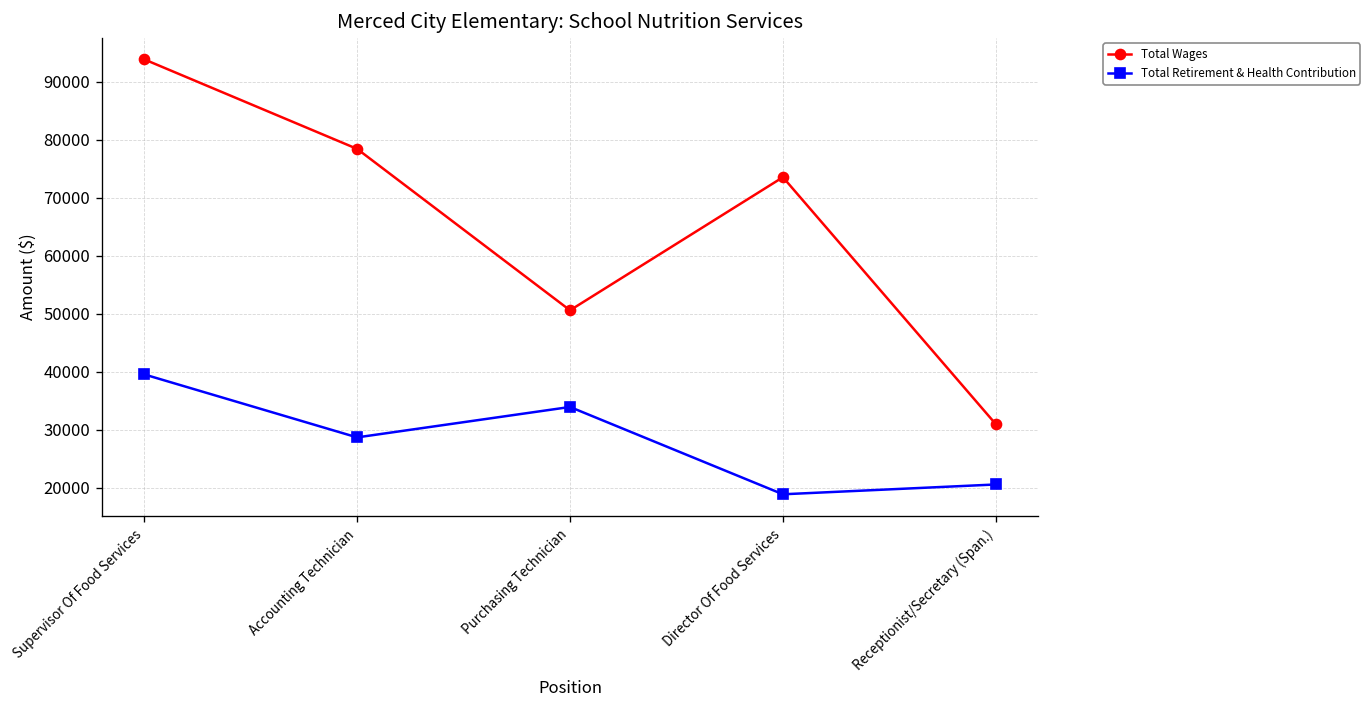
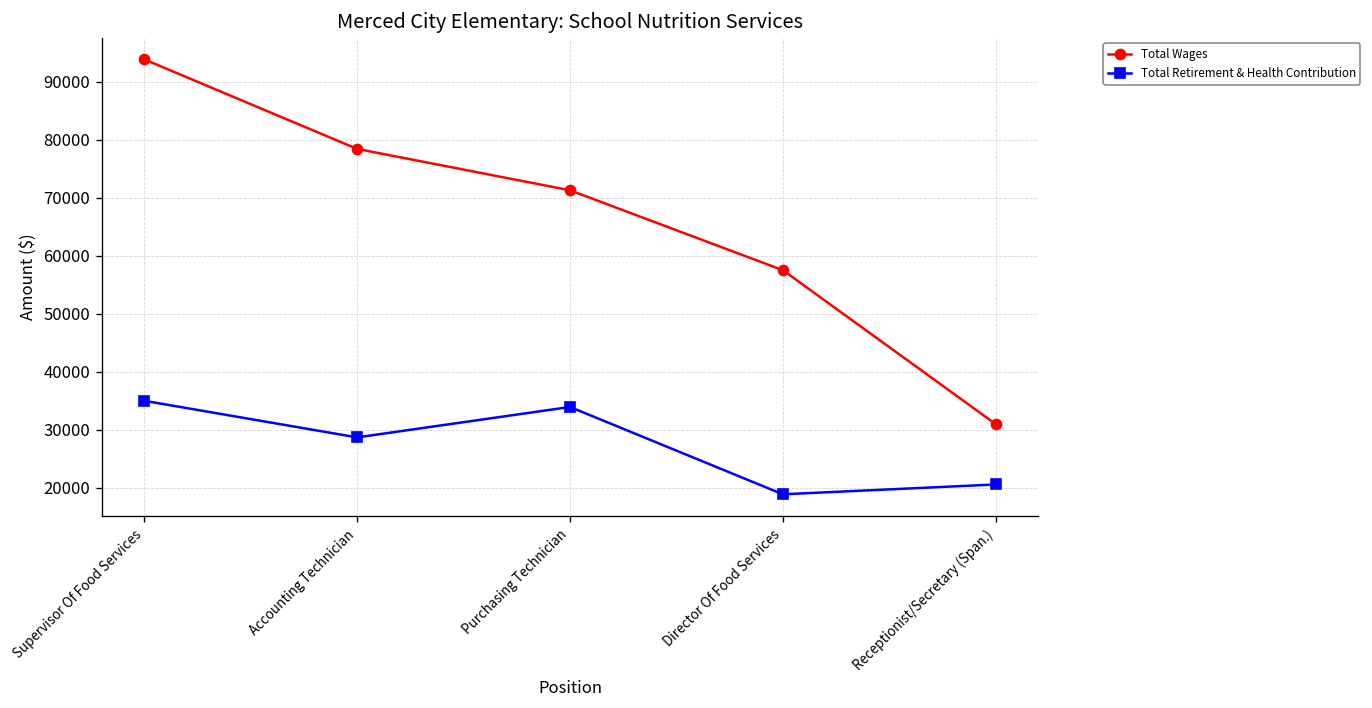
Total Retirement & Health Contribution, Supervisor Of Food Services: 40000 -> 35000
Total Wages, Purchasing Technician: 51000 -> 71000
Total Wages, Director Of Food Services: 74000 -> 58000
